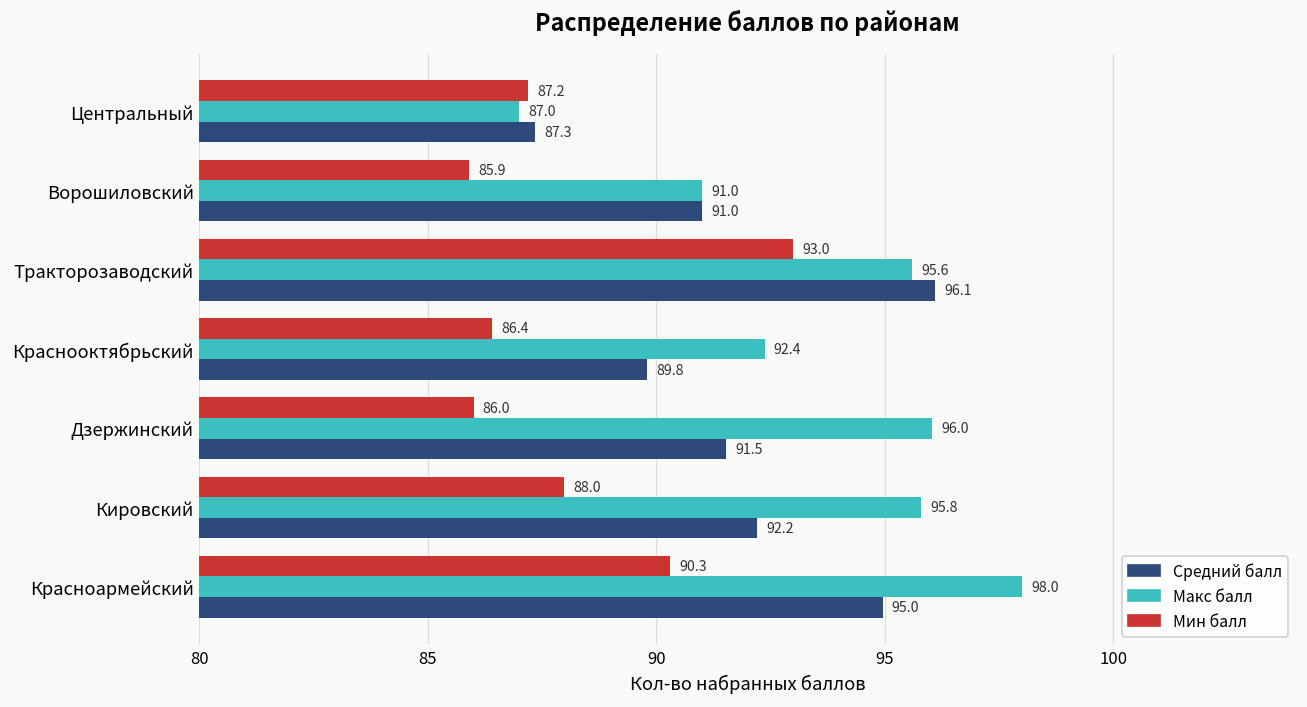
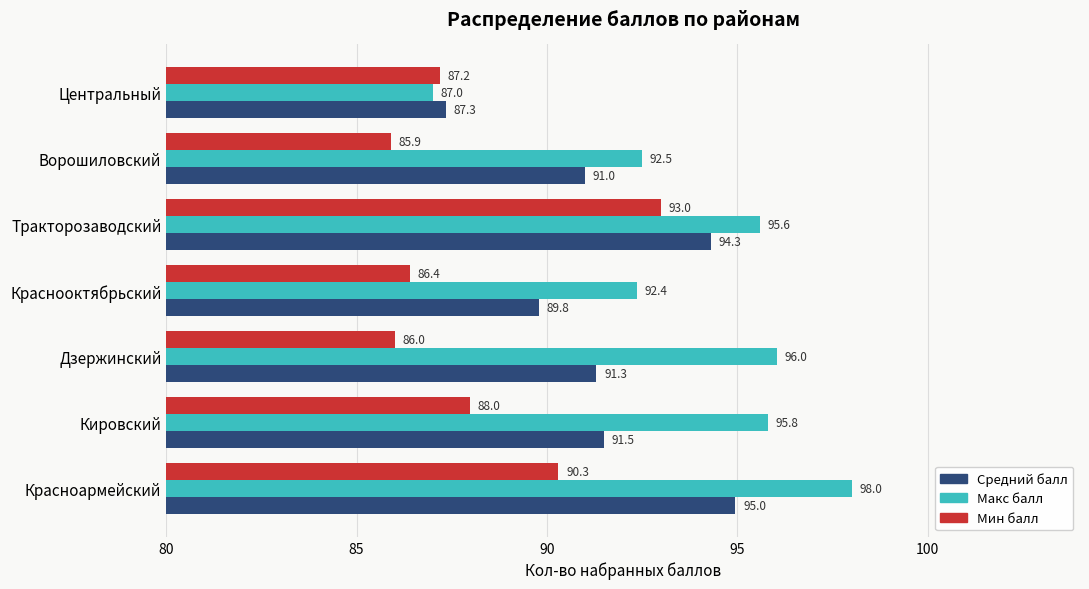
Макс балл, Ворошиловский: 91.0 -> 92.5
Средний балл, Тракторозаводский: 96.1 -> 94.3
Средний балл, Дзержинский: 91.5 -> 91.3
Средний балл, Кировский: 92.2 -> 91.5
